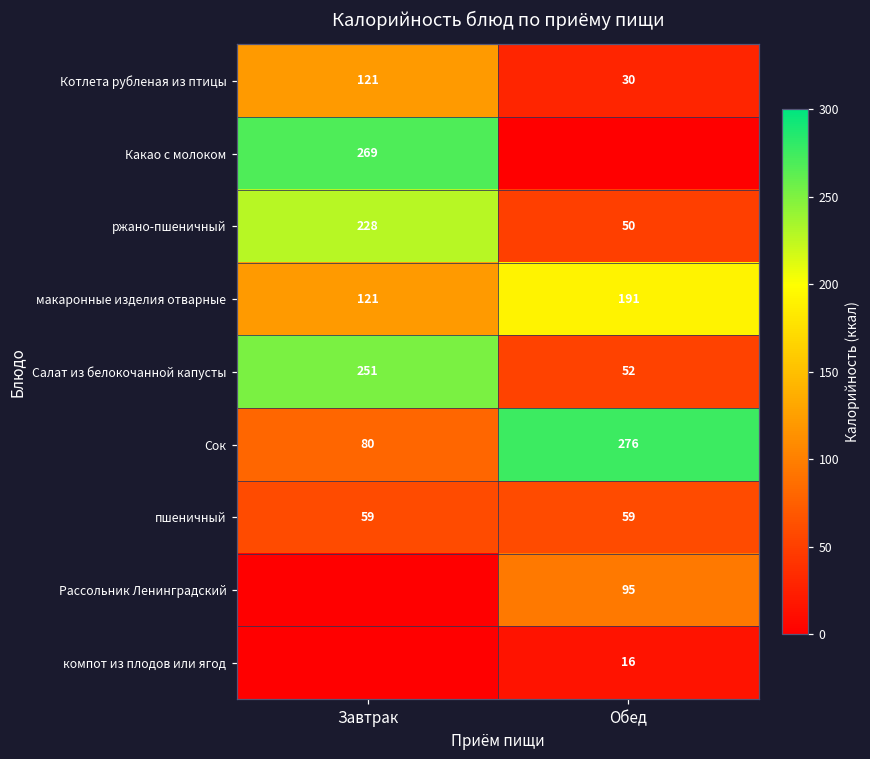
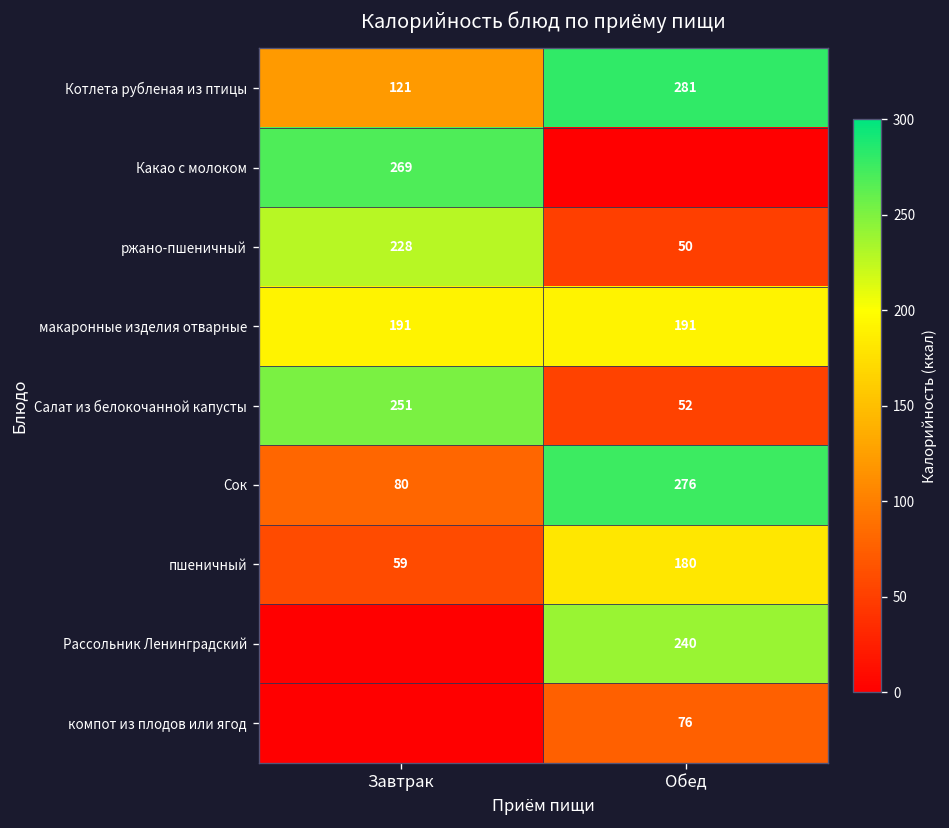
Котлета рубленая из птицы, Обед: 30 -> 281
макаронные изделия отварные, Завтрак: 121 -> 191
пшеничный, Обед: 59 -> 180
Рассольник Ленинградский, Обед: 95 -> 240
компот из плодов или ягод, Обед: 16 -> 76
